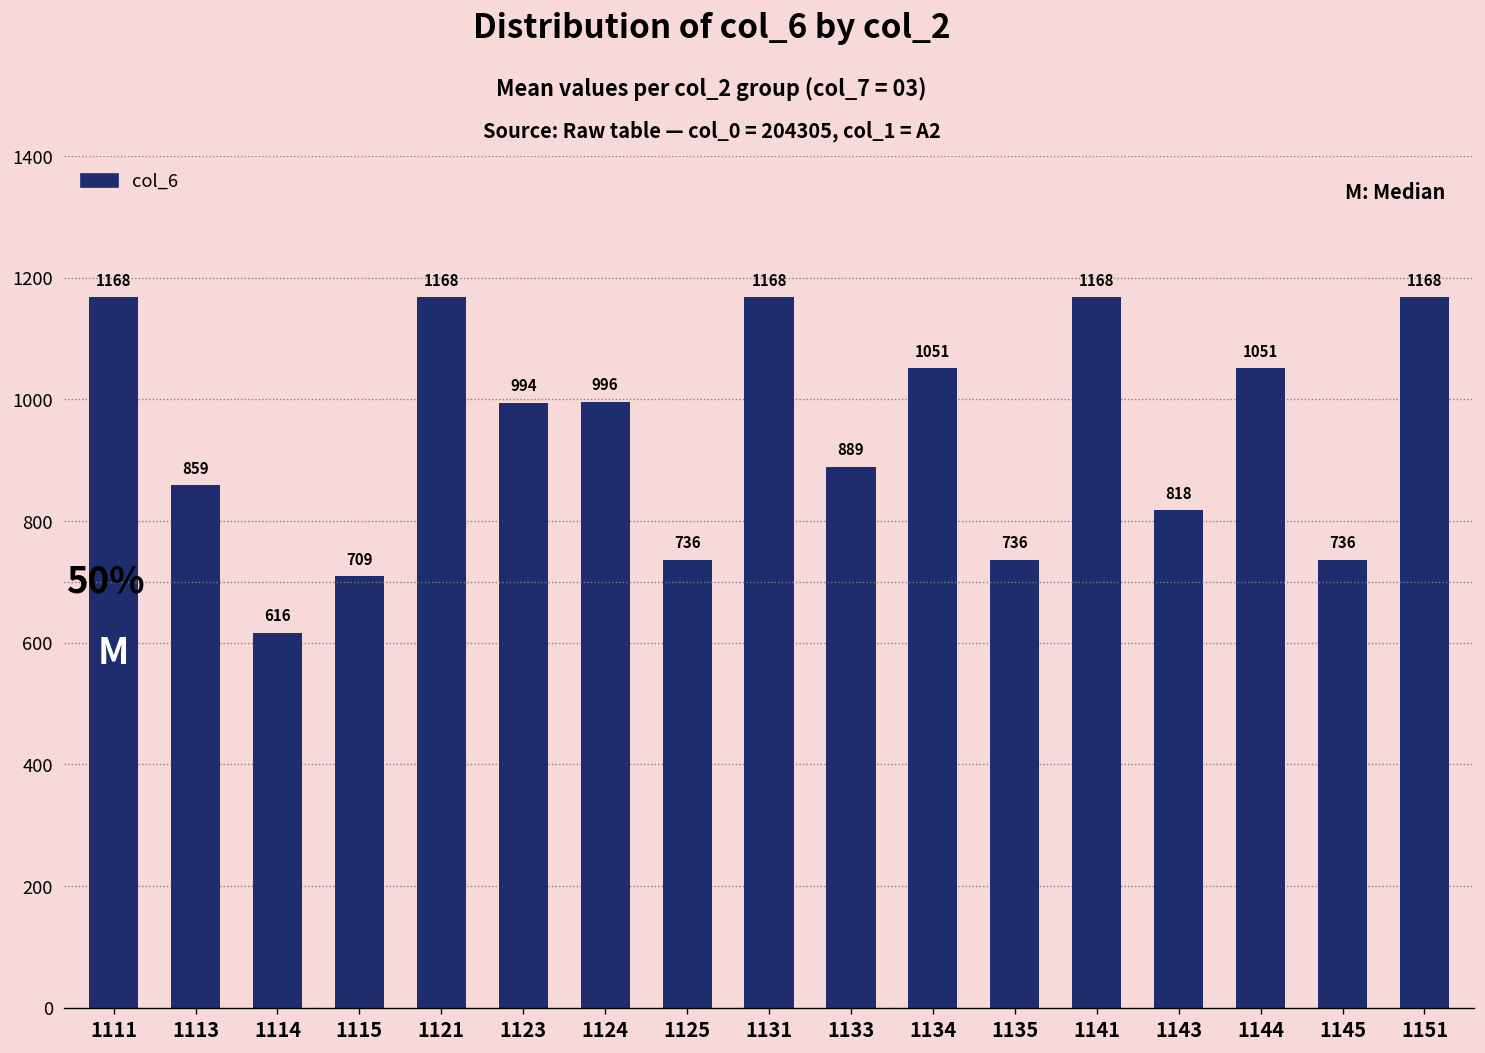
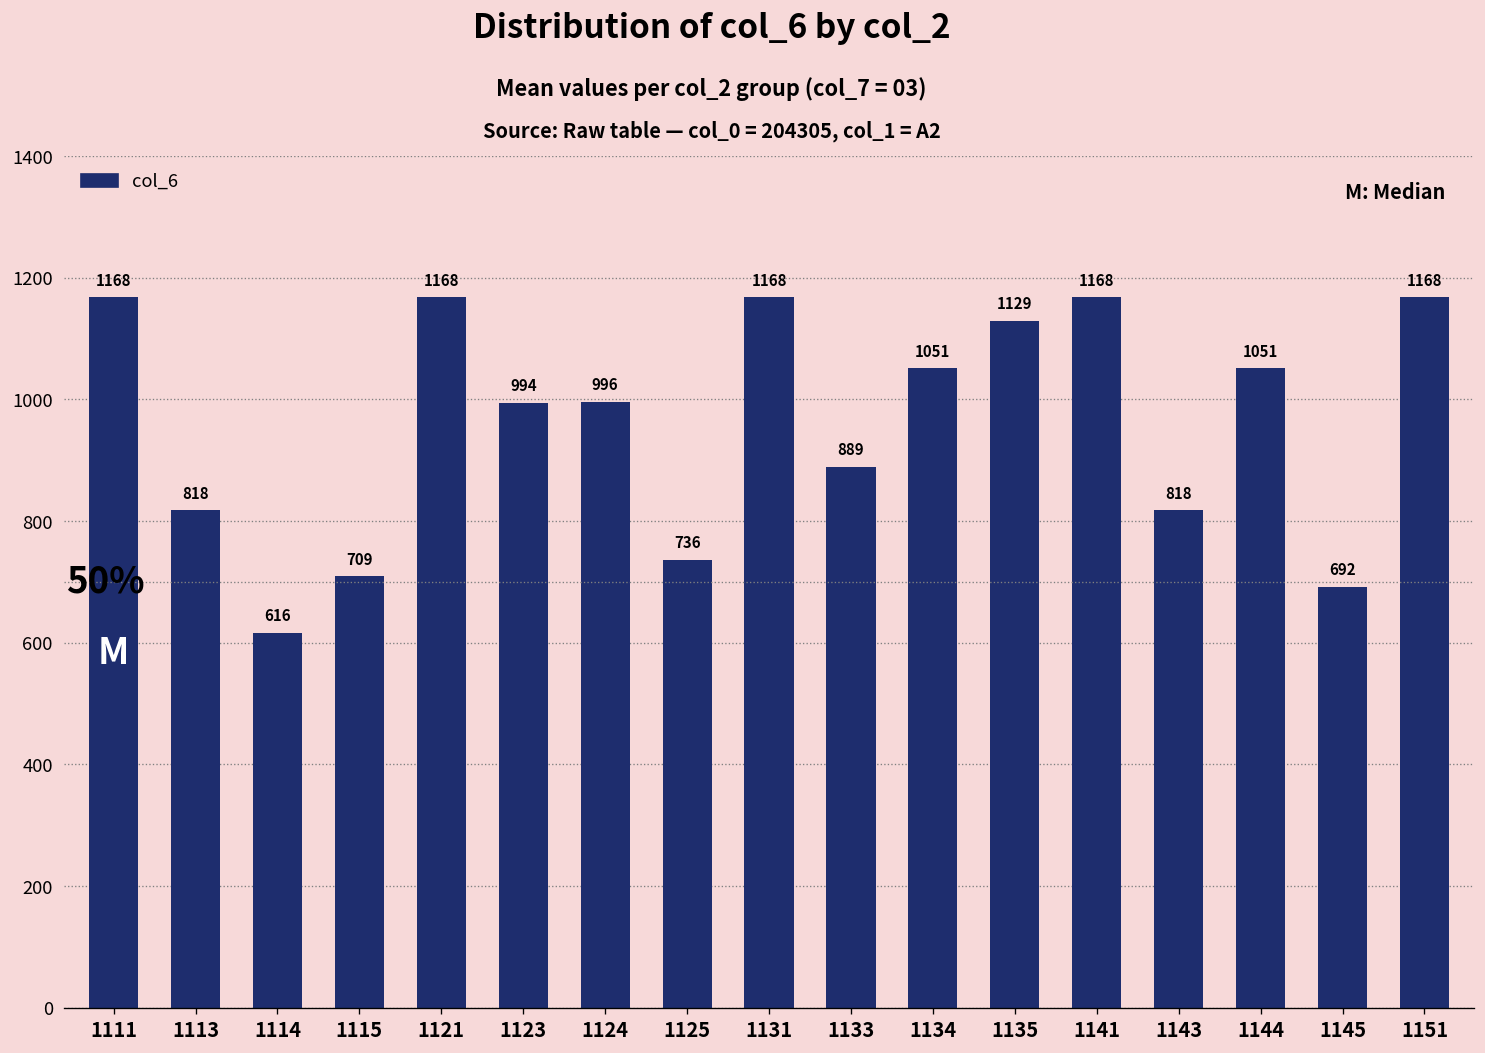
1113: 859 -> 818
1135: 736 -> 1129
1145: 736 -> 692
